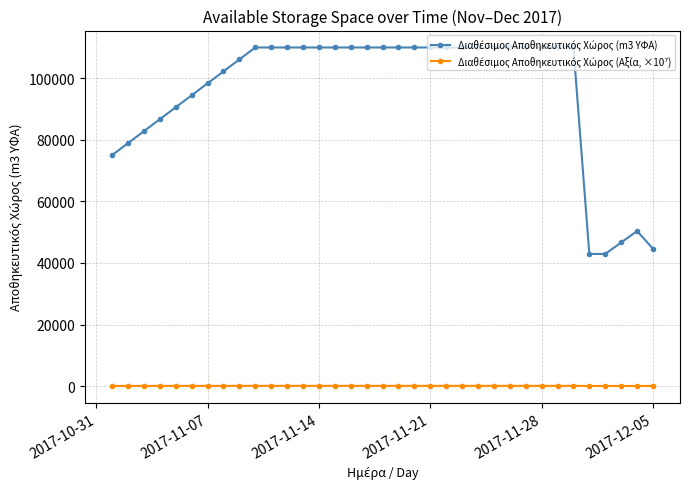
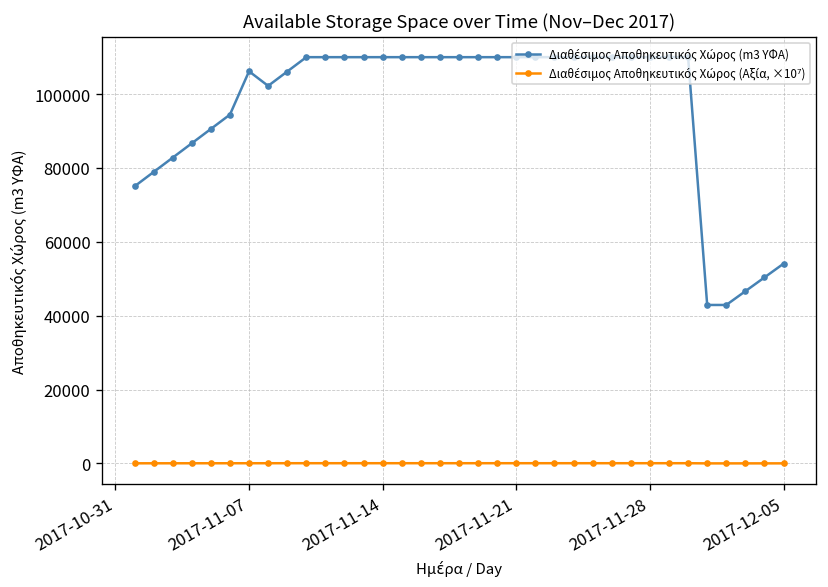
Διαθέσιμος Αποθηκευτικός Χώρος (m3 ΥΦΑ), 2017-11-07: 98000 -> 106000
Διαθέσιμος Αποθηκευτικός Χώρος (m3 ΥΦΑ), 2017-12-05: 45000 -> 54000
